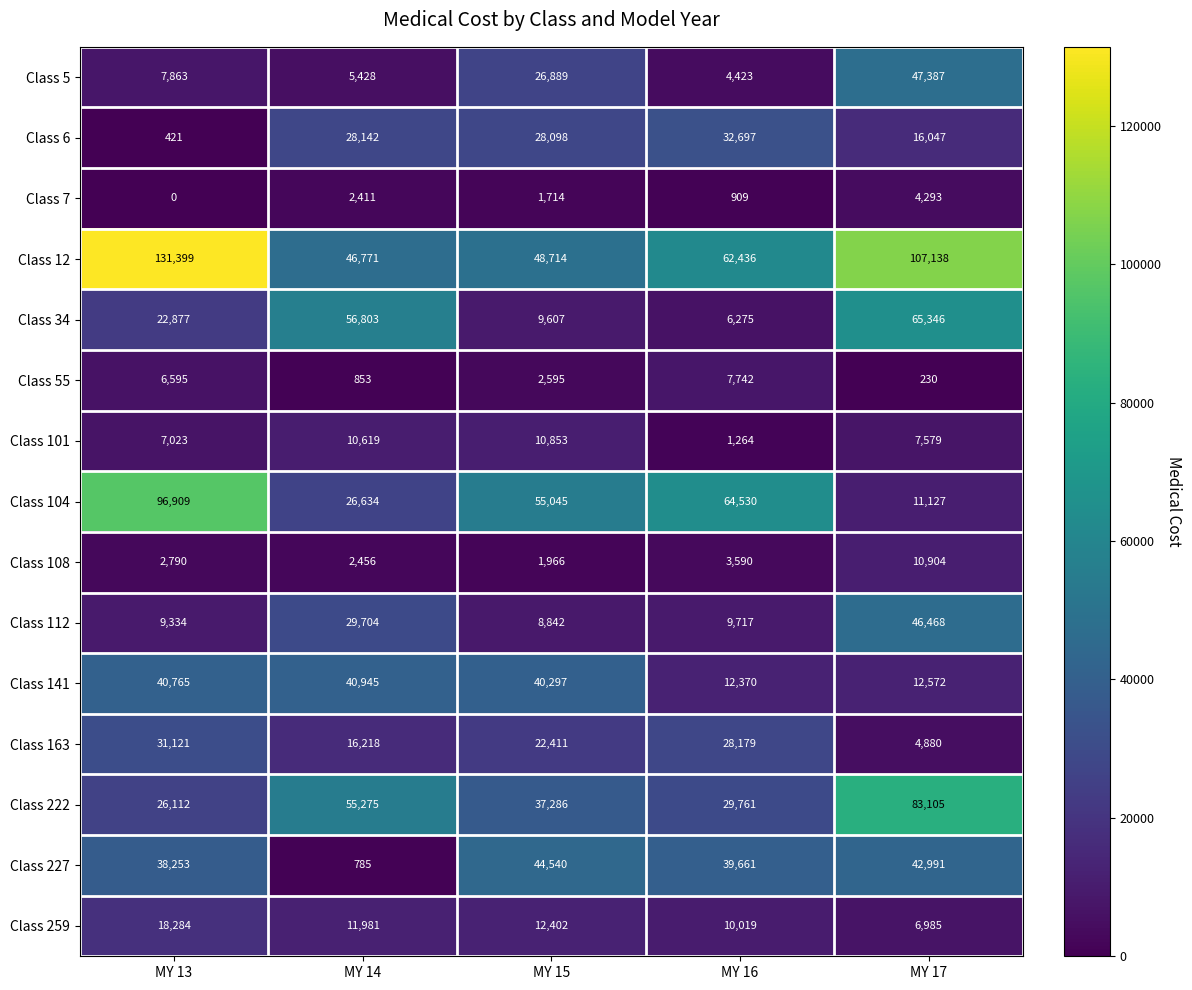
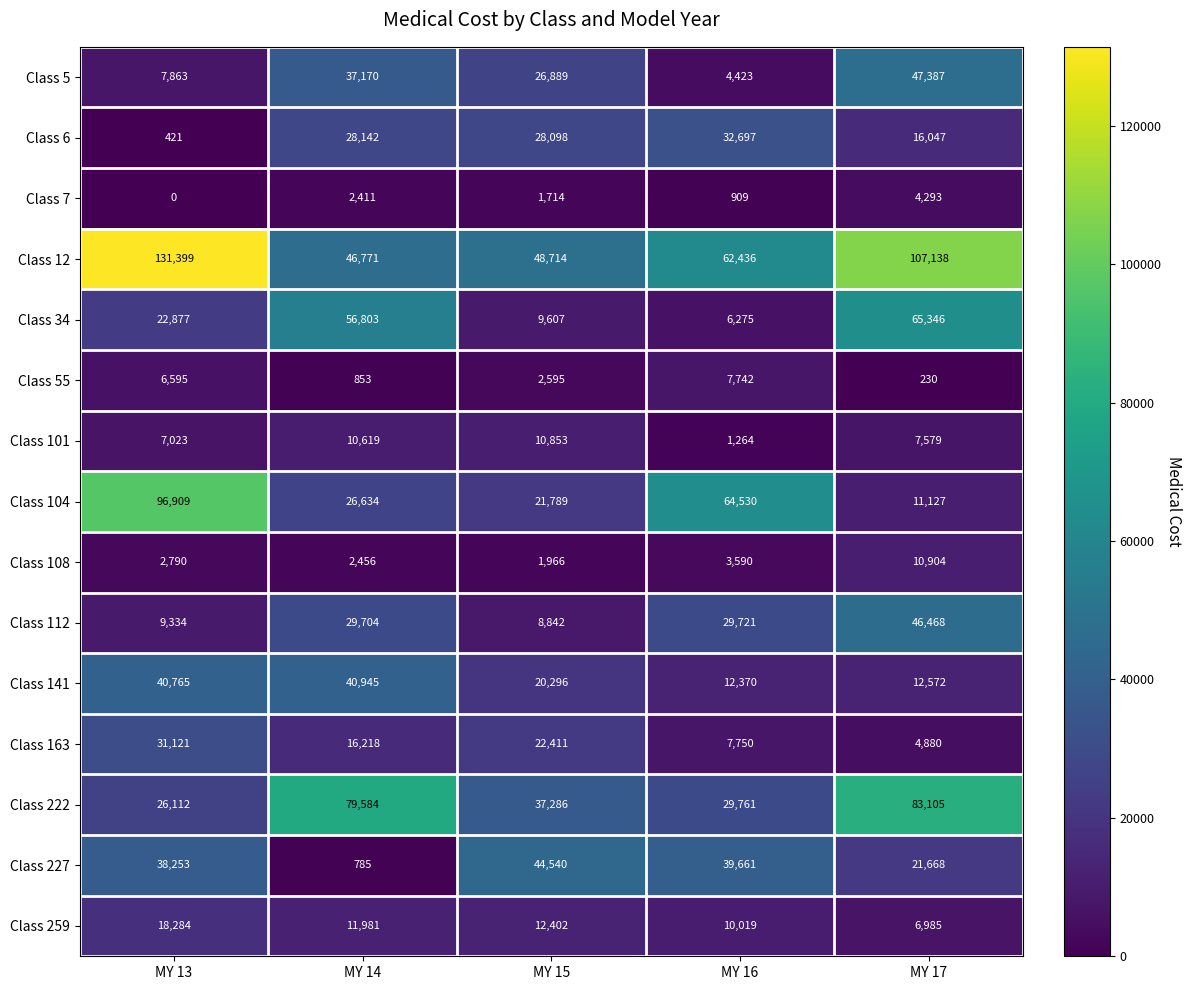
Class 5, MY 14: 5,428 -> 37,170
Class 104, MY 15: 55,045 -> 21,789
Class 112, MY 16: 9,717 -> 29,721
Class 141, MY 15: 40,297 -> 20,296
Class 163, MY 16: 28,179 -> 7,750
Class 222, MY 14: 55,275 -> 79,584
Class 227, MY 17: 42,991 -> 21,668
